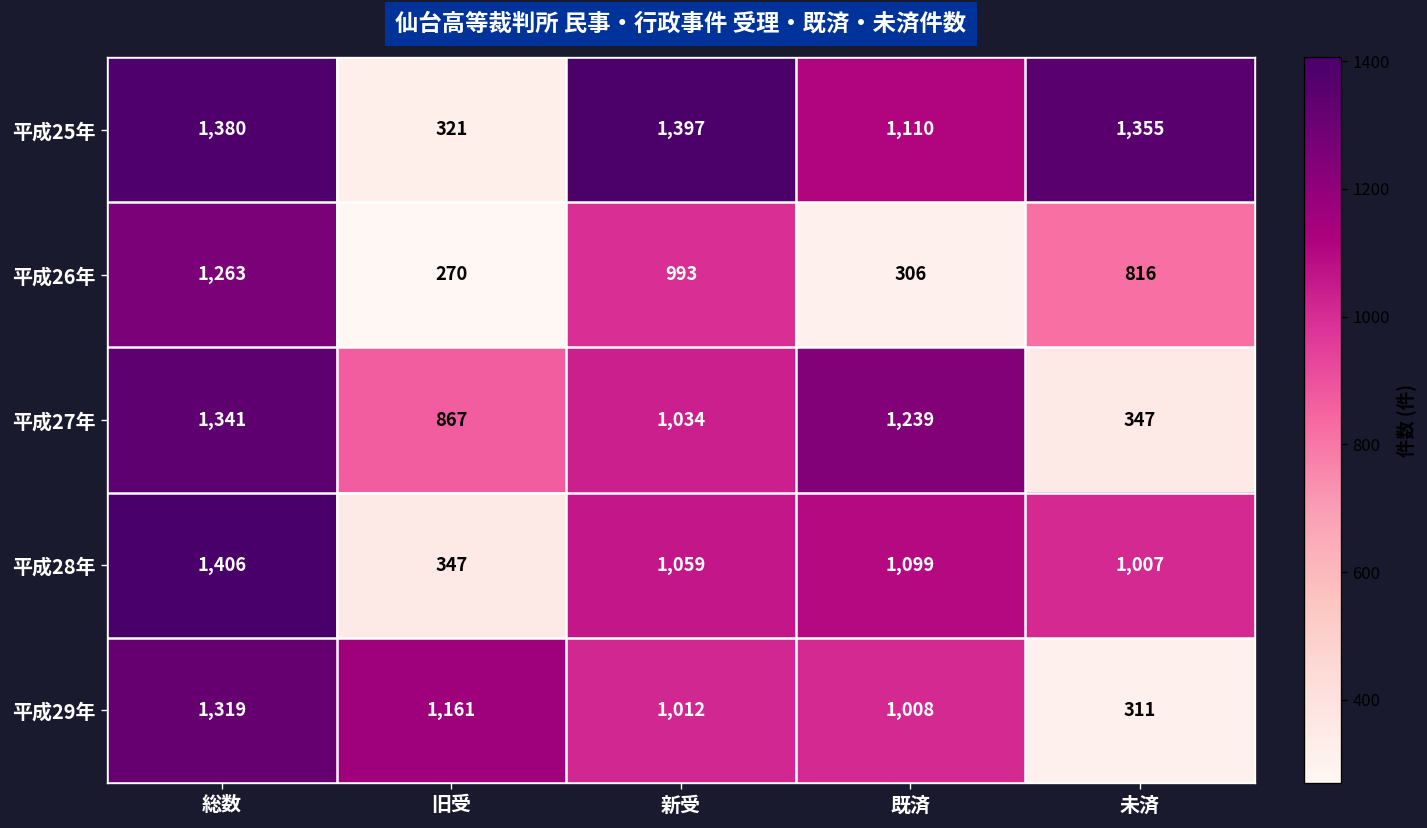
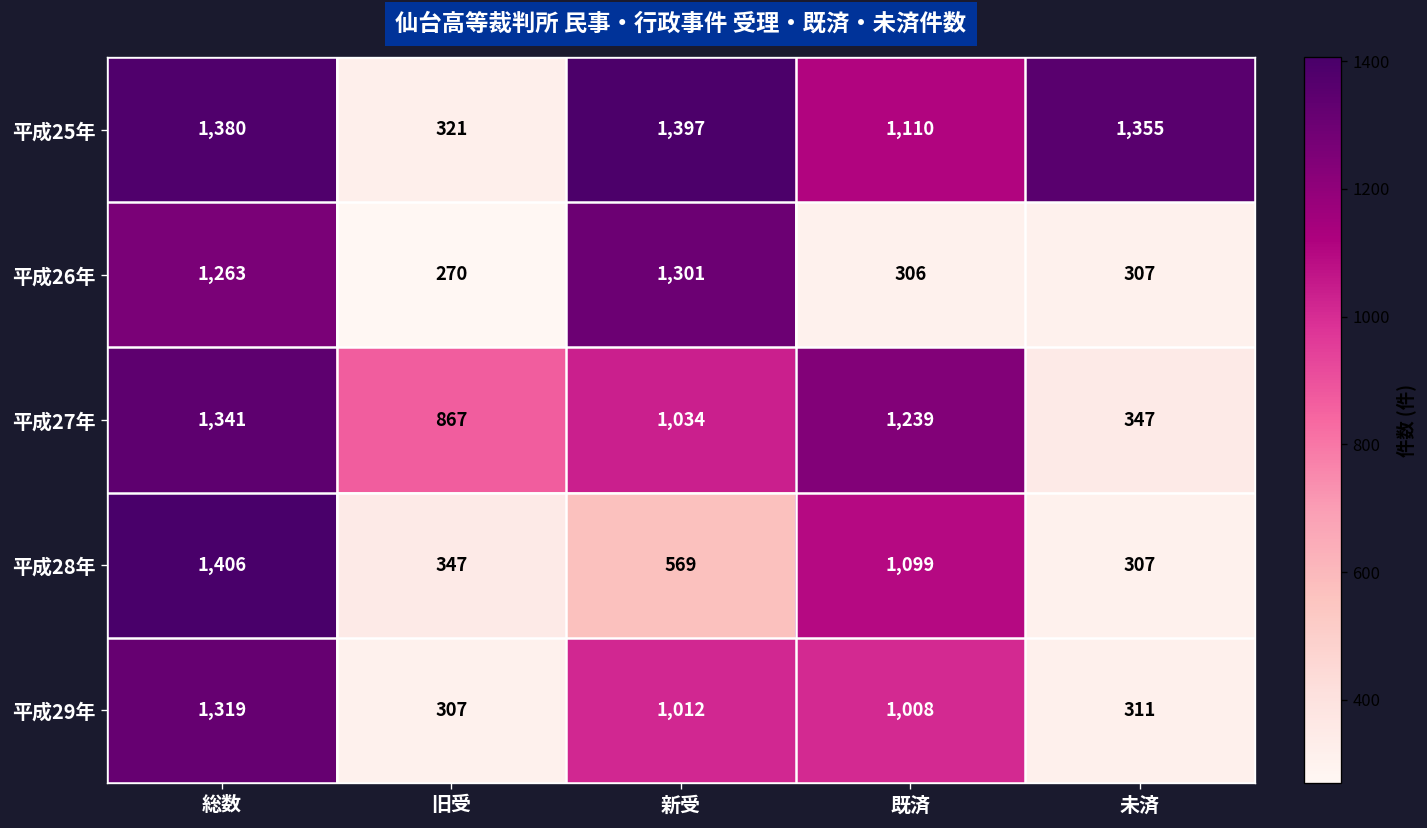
平成26年, 新受: 993 -> 1,301
平成26年, 未済: 816 -> 307
平成28年, 新受: 1,059 -> 569
平成28年, 未済: 1,007 -> 307
平成29年, 旧受: 1,161 -> 307
